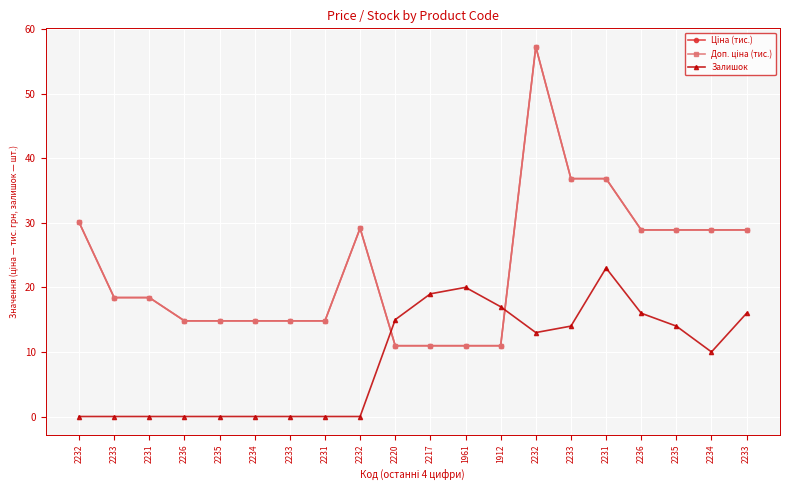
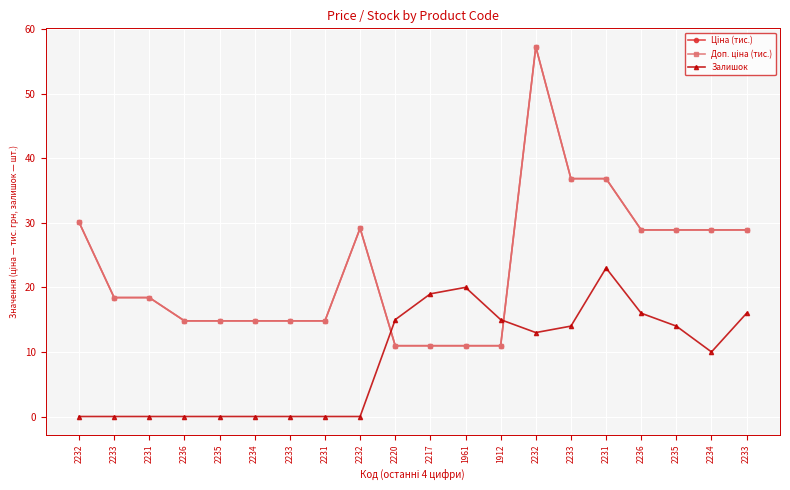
Залишок, 1912: 17 -> 15
